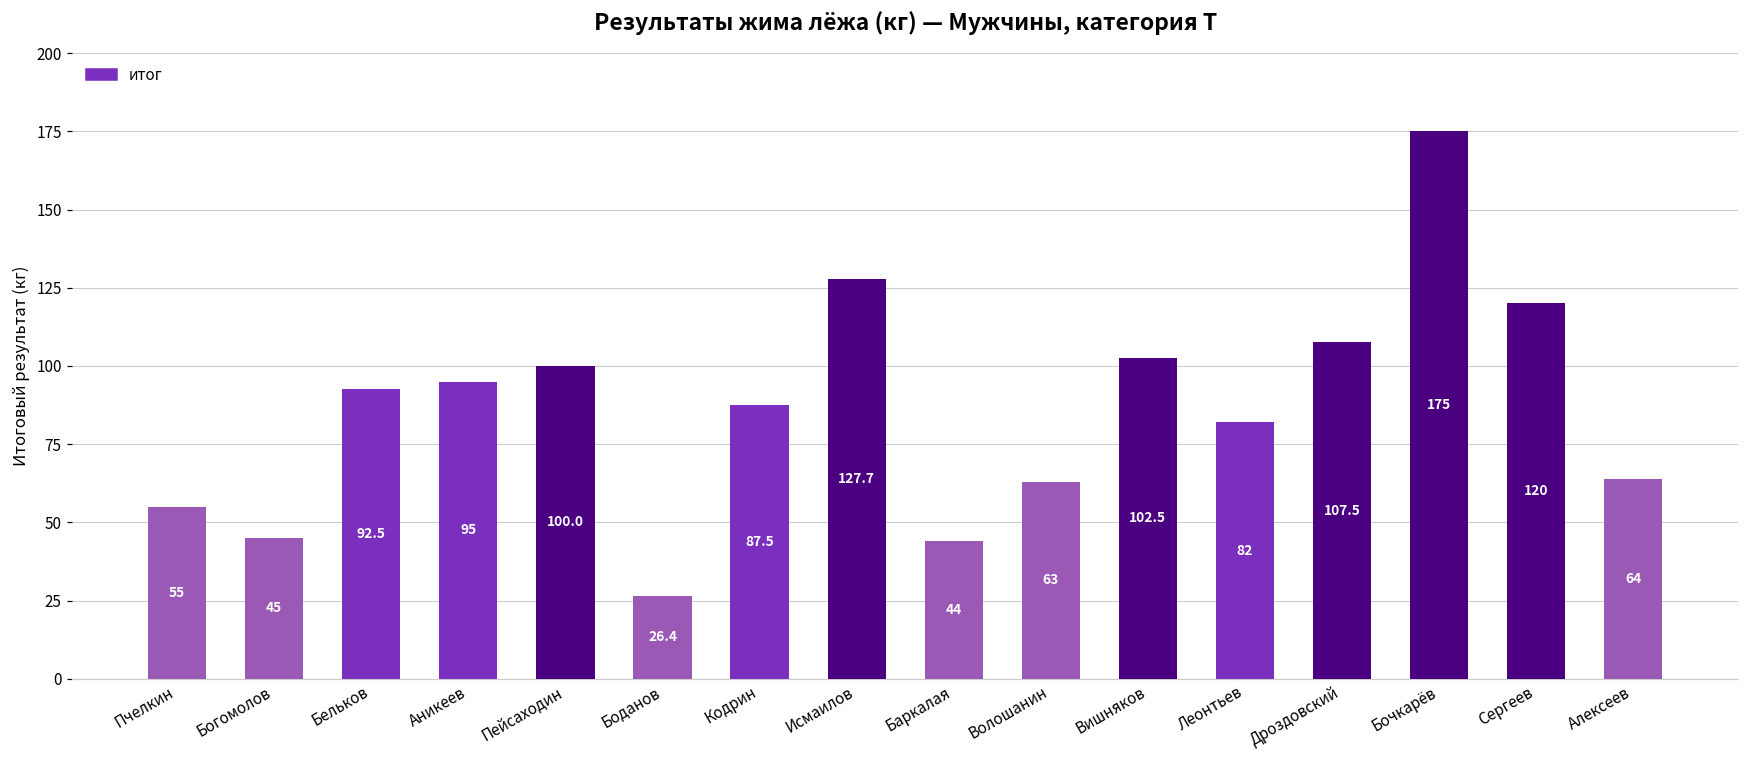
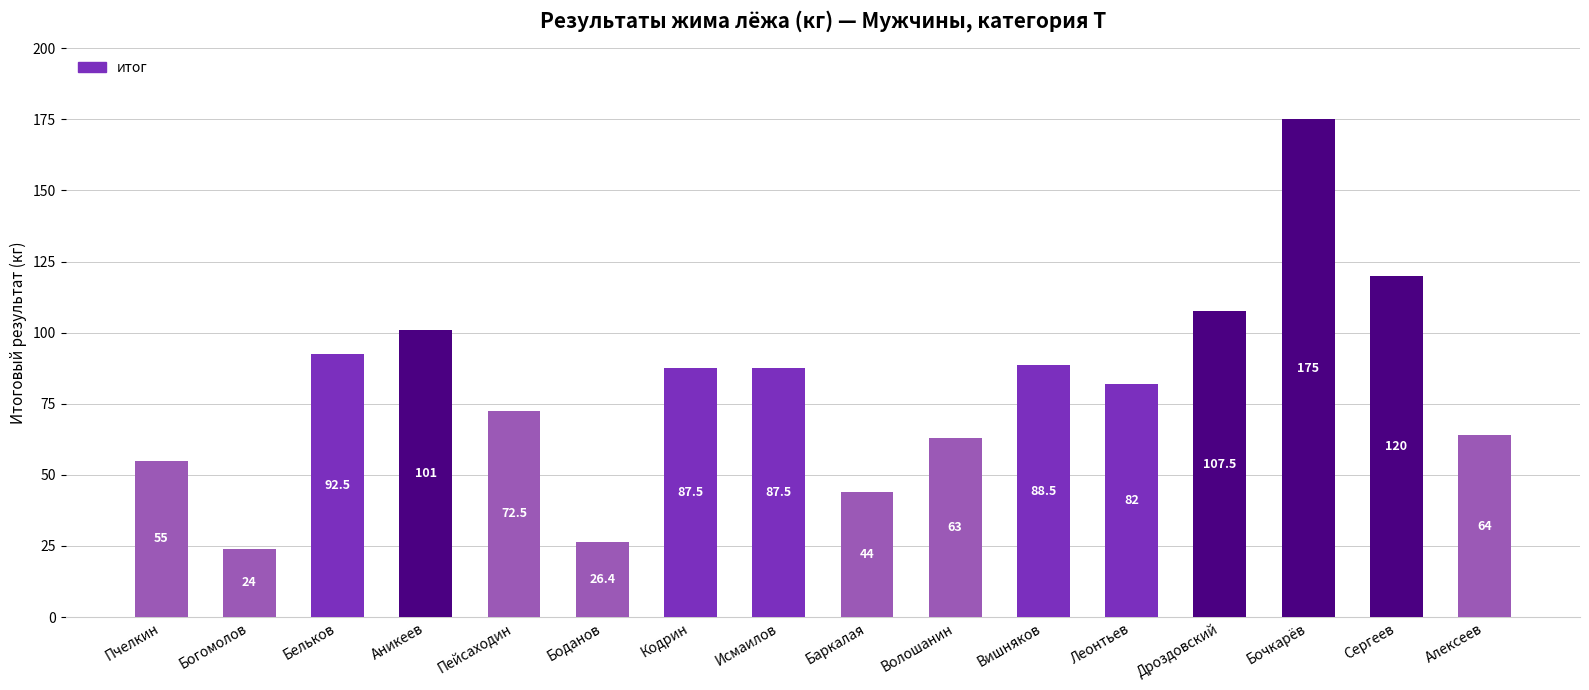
Богомолов: 45 -> 24
Аникеев: 95 -> 101
Пейсаходин: 100.0 -> 72.5
Исмаилов: 127.7 -> 87.5
Вишняков: 102.5 -> 88.5
